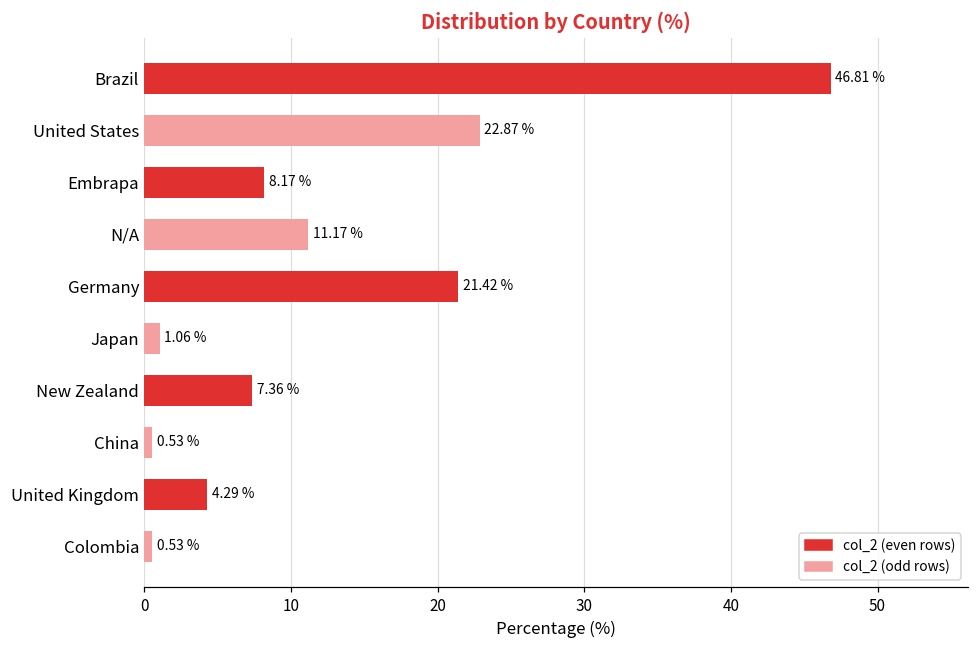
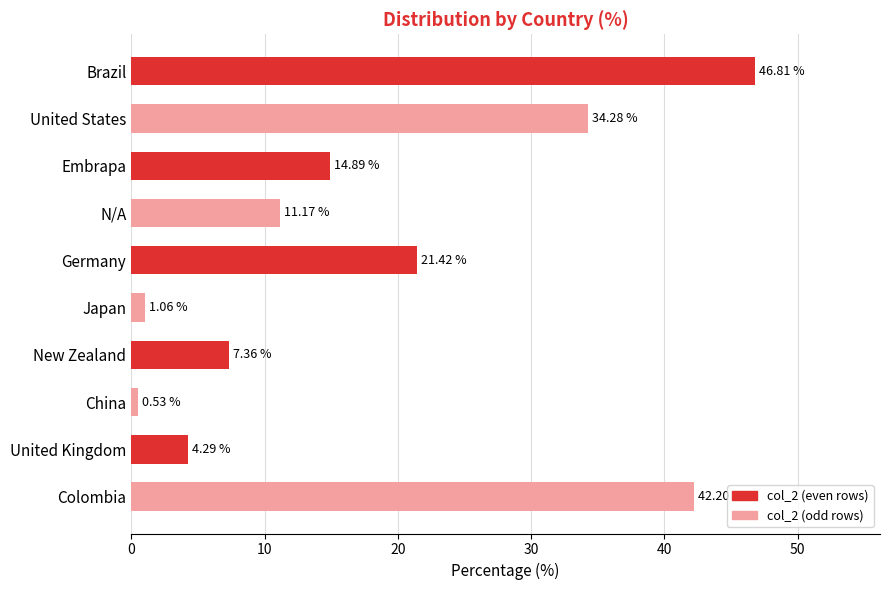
United States: 22.87 % -> 34.28 %
Embrapa: 8.17 % -> 14.89 %
Colombia: 0.5 -> 42.2
